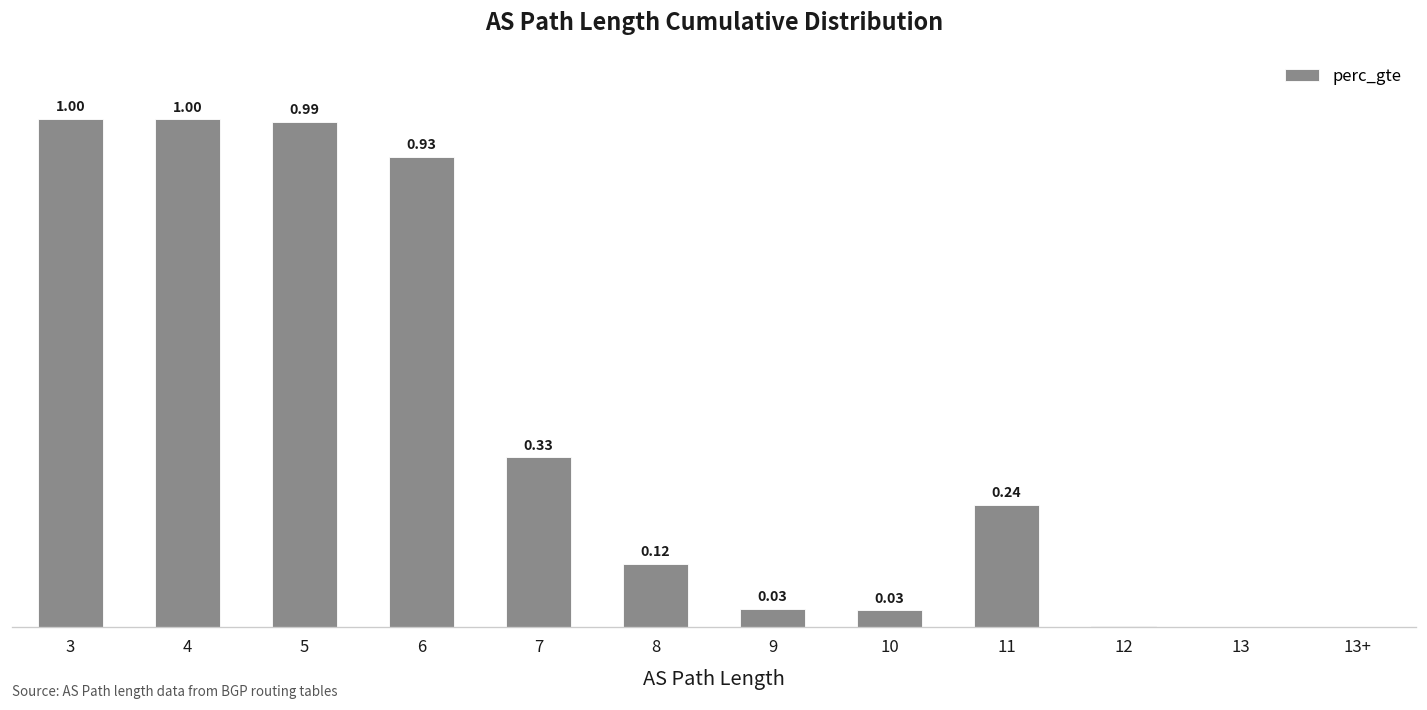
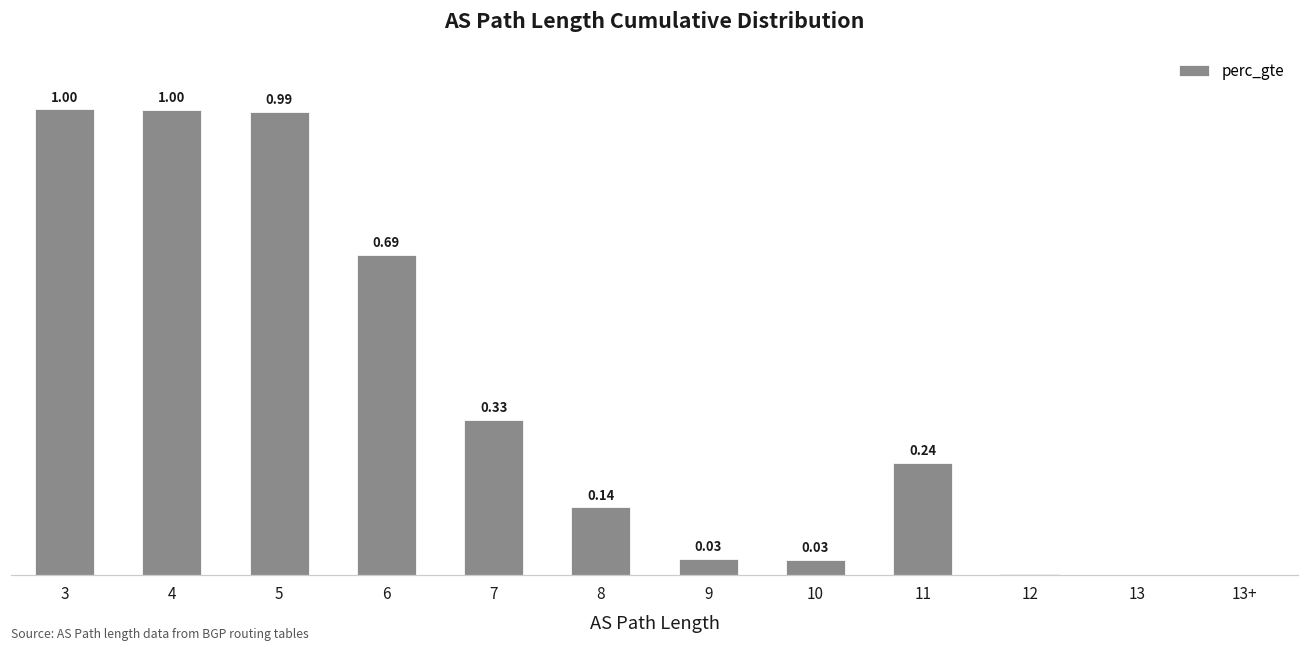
6: 0.93 -> 0.69
8: 0.12 -> 0.14
